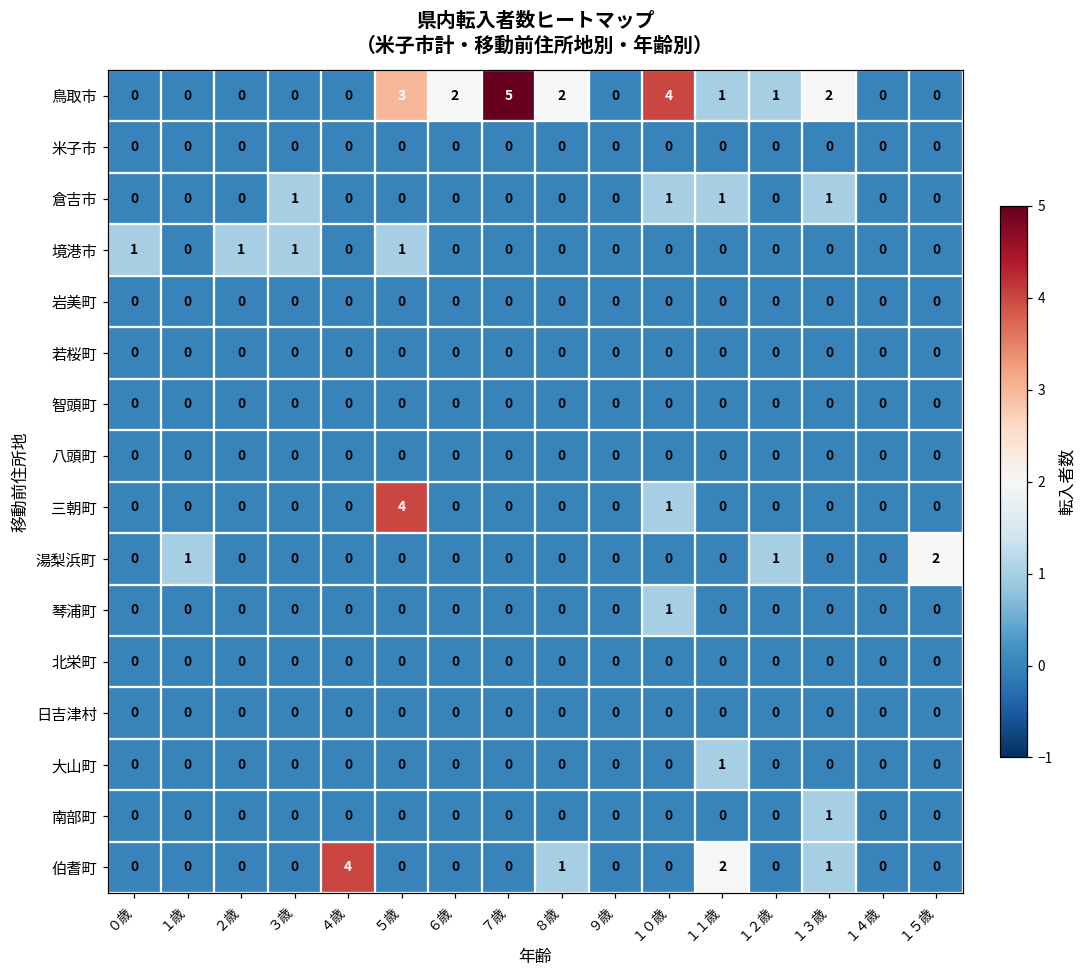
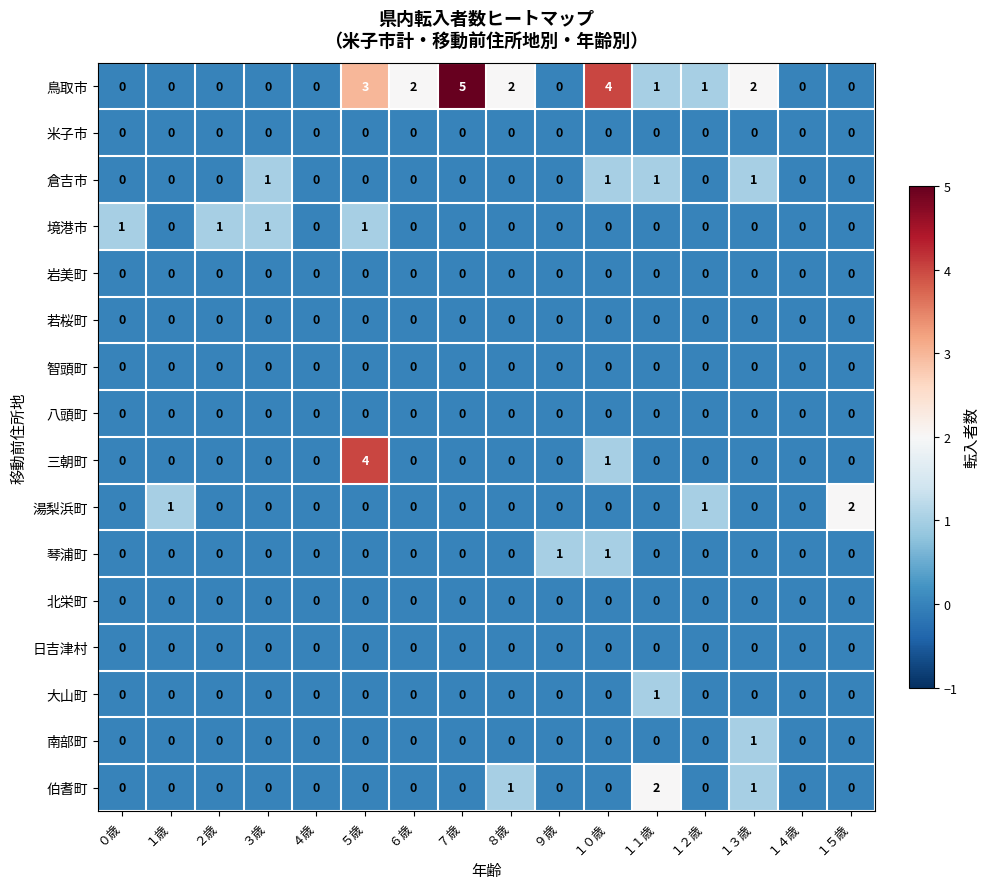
琴浦町, ９歳: 0 -> 1
伯耆町, ４歳: 4 -> 0
